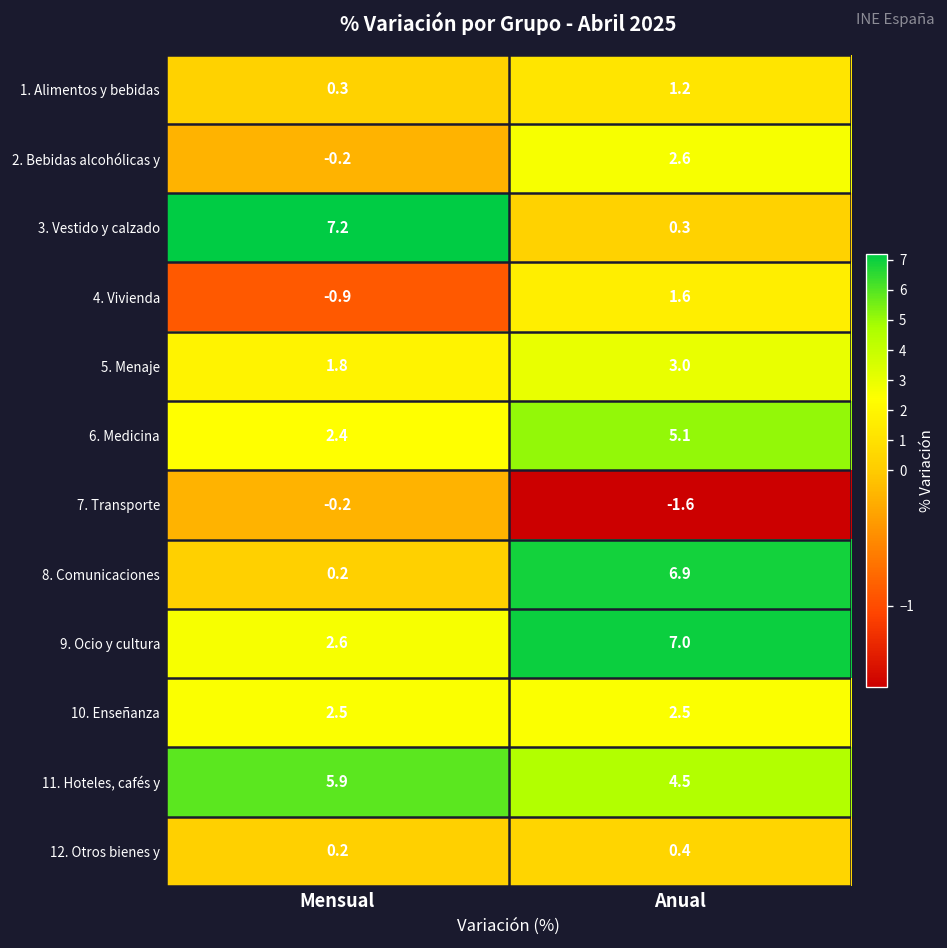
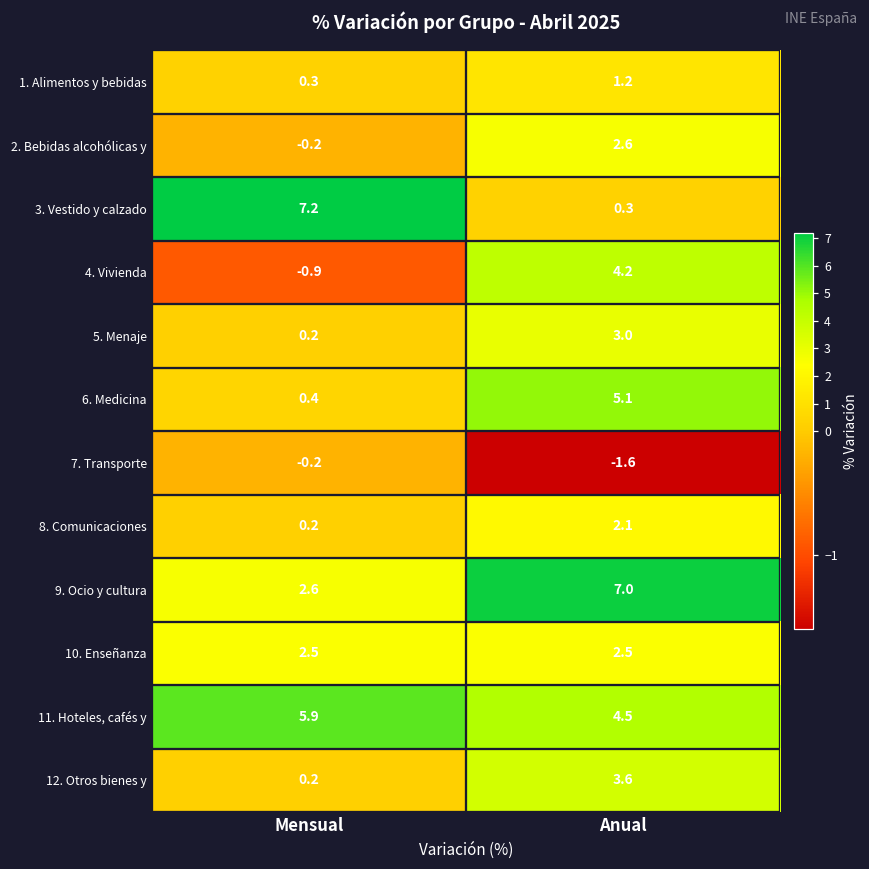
4. Vivienda, Anual: 1.6 -> 4.2
5. Menaje, Mensual: 1.8 -> 0.2
6. Medicina, Mensual: 2.4 -> 0.4
8. Comunicaciones, Anual: 6.9 -> 2.1
12. Otros bienes y, Anual: 0.4 -> 3.6
